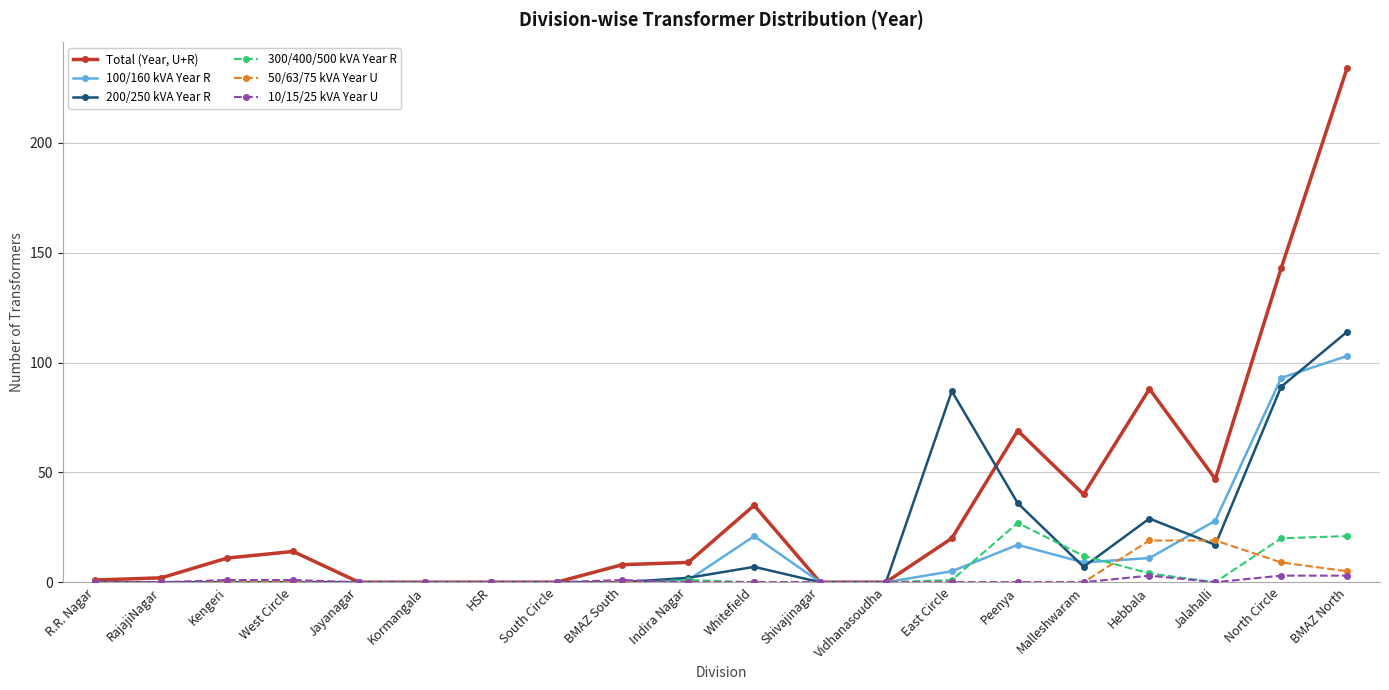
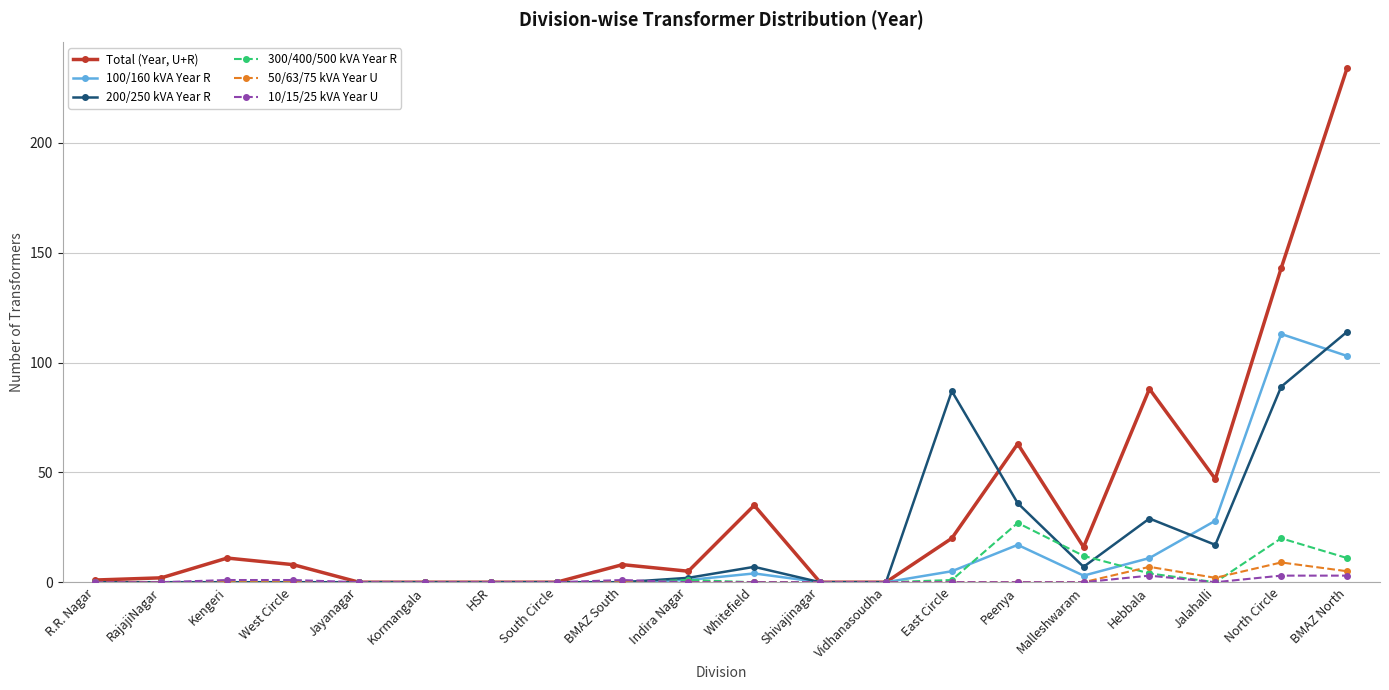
Total (Year, U+R), West Circle: 14 -> 8
Total (Year, U+R), Indira Nagar: 9 -> 5
100/160 kVA Year R, Whitefield: 21 -> 4
Total (Year, U+R), Peenya: 69 -> 63
Total (Year, U+R), Malleshwaram: 40 -> 16
100/160 kVA Year R, Malleshwaram: 9 -> 3
50/63/75 kVA Year U, Hebbala: 19 -> 7
50/63/75 kVA Year U, Jalahalli: 19 -> 2
100/160 kVA Year R, North Circle: 93 -> 113
300/400/500 kVA Year R, BMAZ North: 21 -> 11
